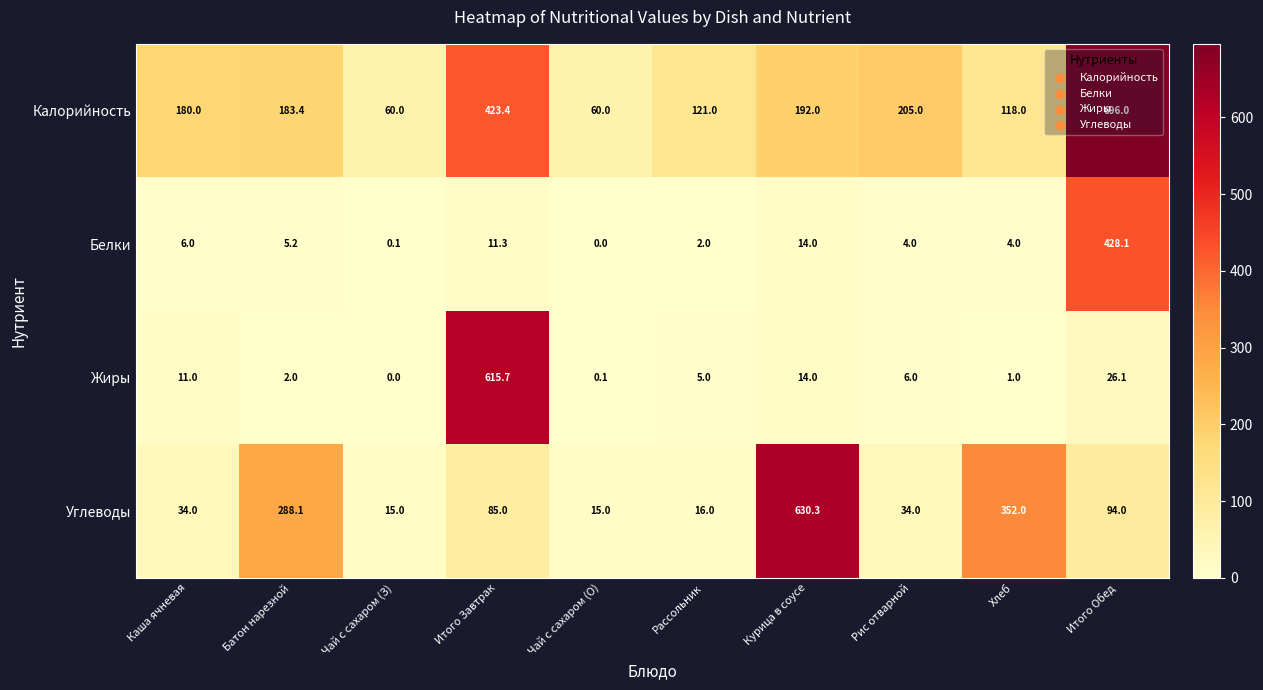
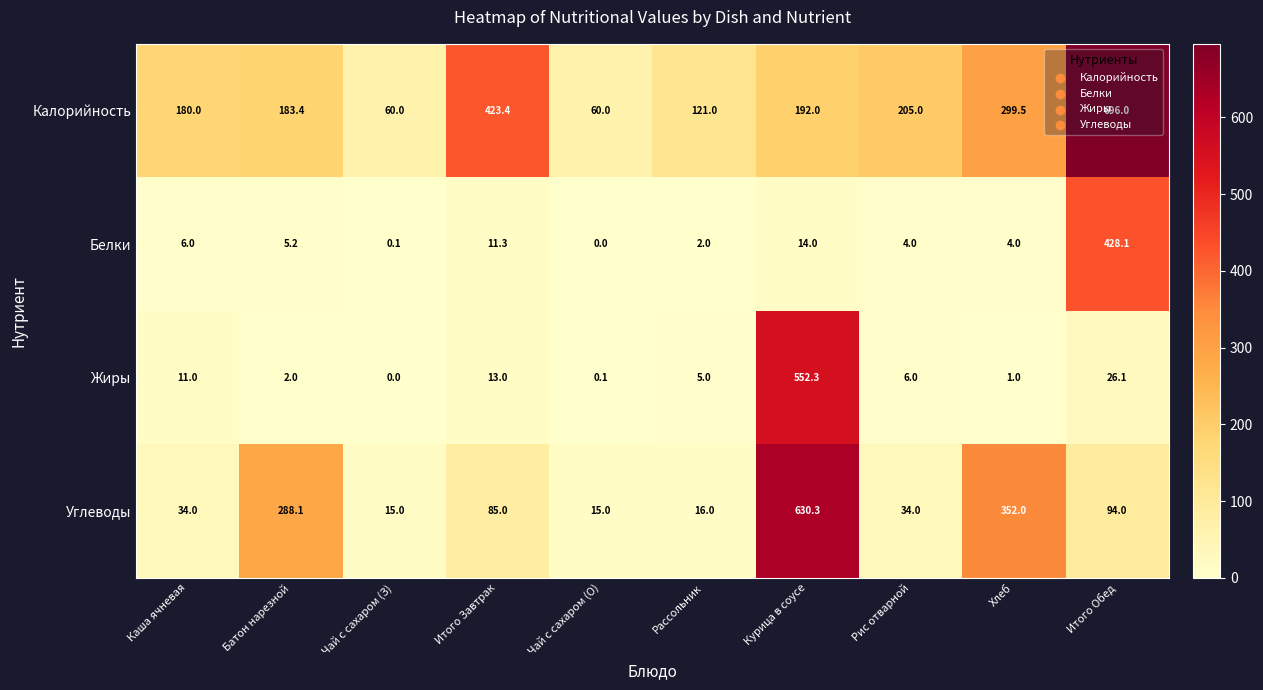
Калорийность, Хлеб: 118.0 -> 299.5
Жиры, Итого Завтрак: 615.7 -> 13.0
Жиры, Курица в соусе: 14.0 -> 552.3
